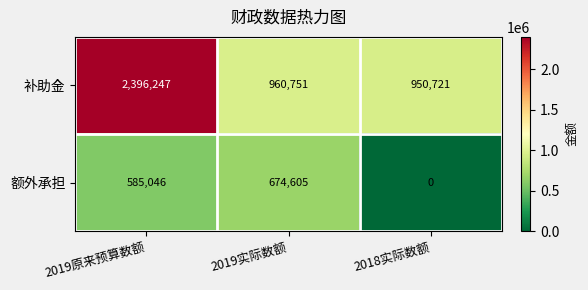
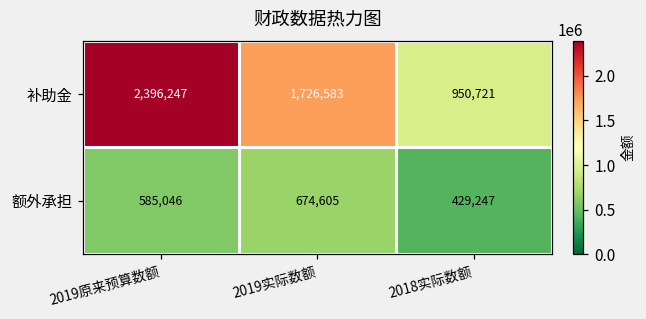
补助金, 2019实际数额: 960,751 -> 1,726,583
额外承担, 2018实际数额: 0 -> 429,247
